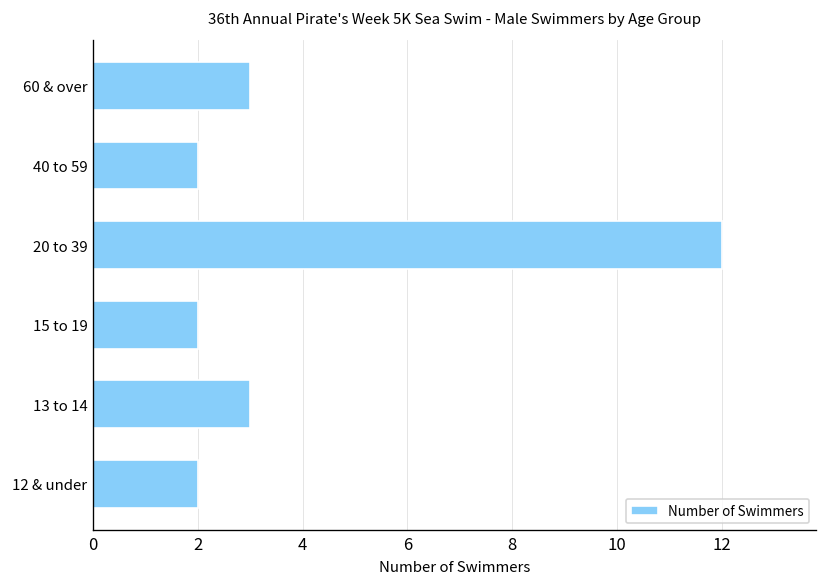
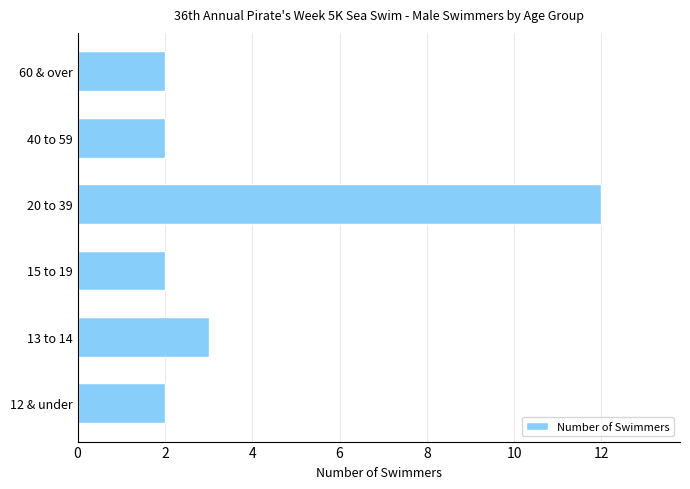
60 & over: 3 -> 2
